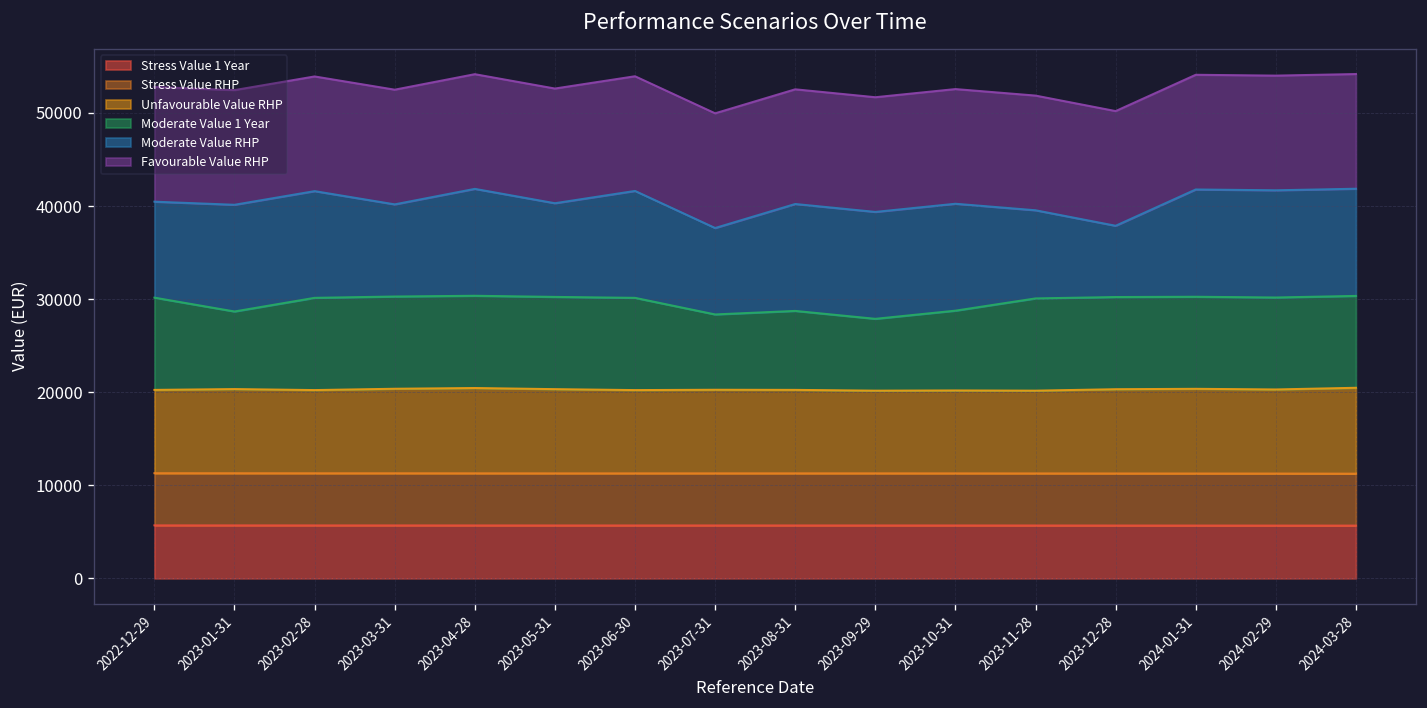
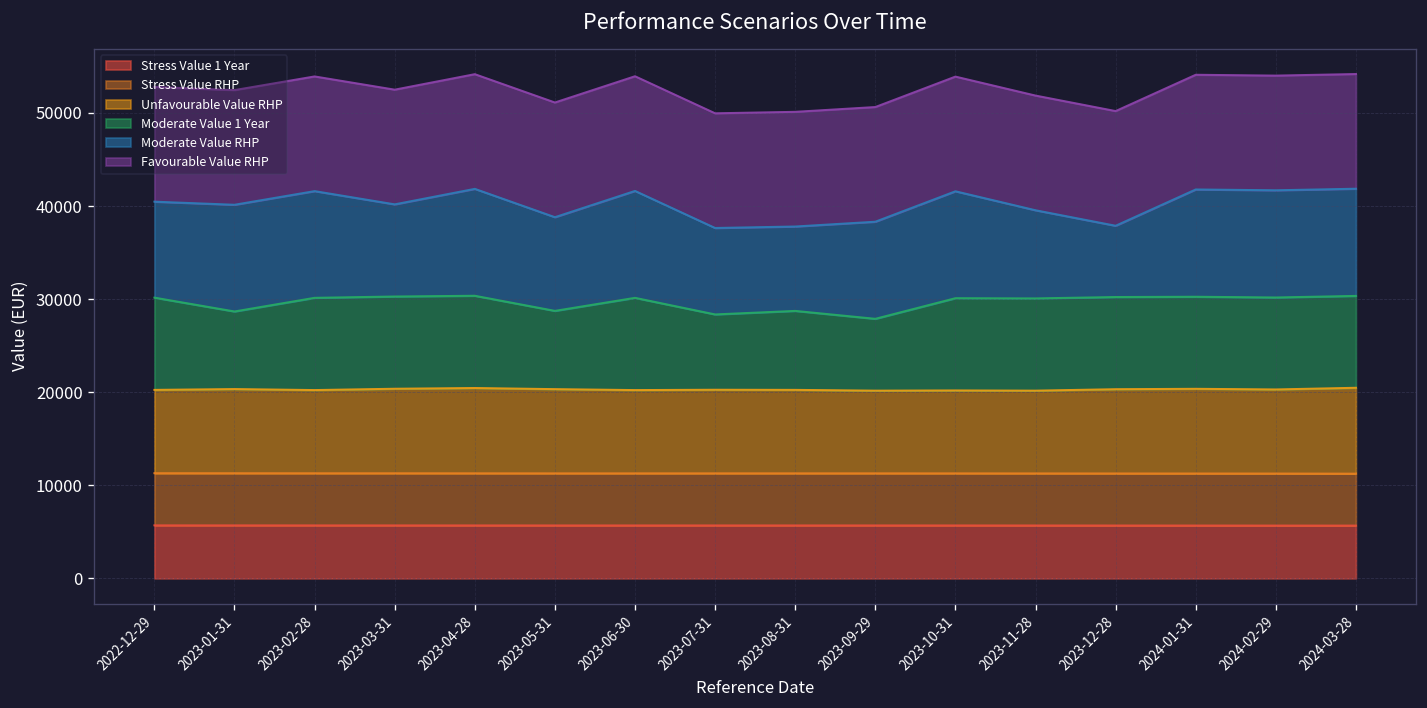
Moderate Value 1 Year, 2023-05-31: 10000 -> 8000
Moderate Value RHP, 2023-08-31: 11000 -> 9000
Moderate Value RHP, 2023-09-29: 11000 -> 10000
Moderate Value 1 Year, 2023-10-31: 9000 -> 10000
